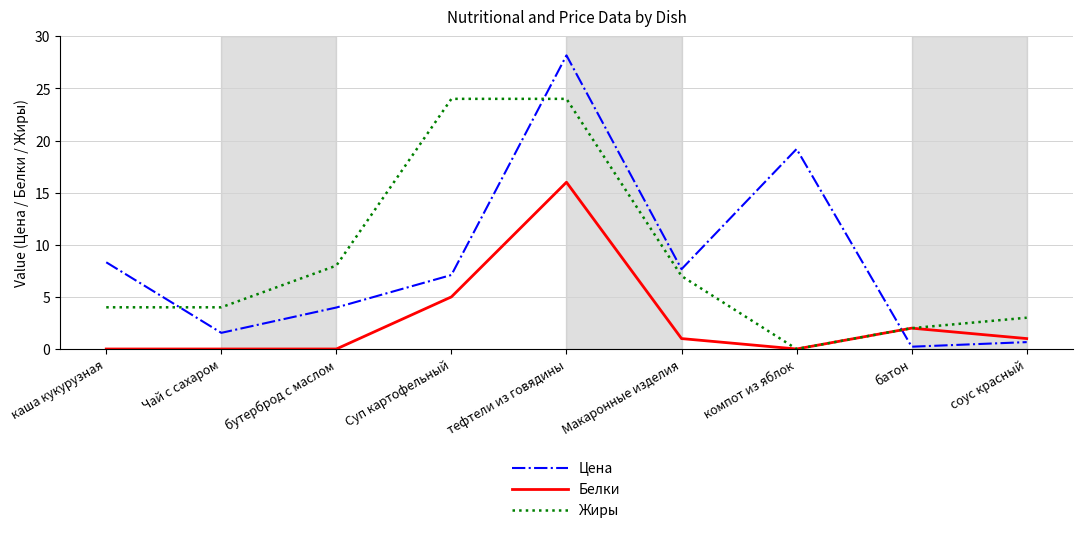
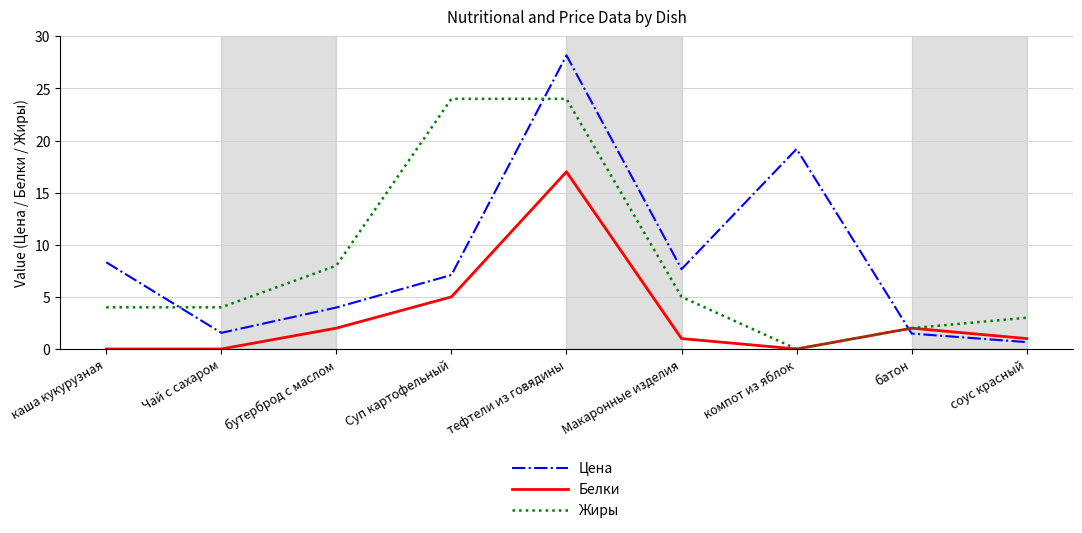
Белки, бутерброд с маслом: 0 -> 2
Белки, тефтели из говядины: 16 -> 17
Жиры, Макаронные изделия: 7 -> 5
Цена, батон: 0.2 -> 1.5
